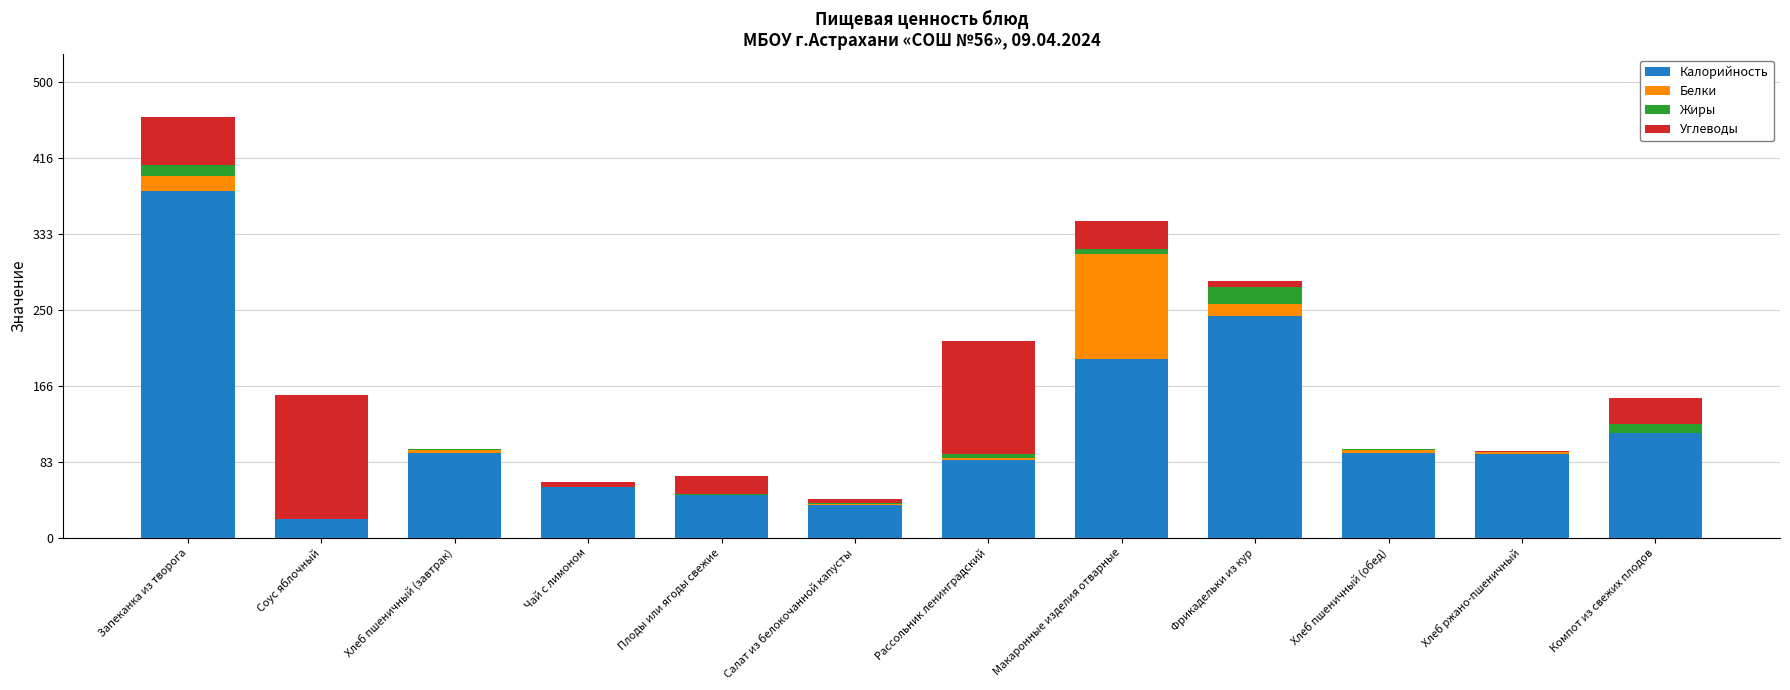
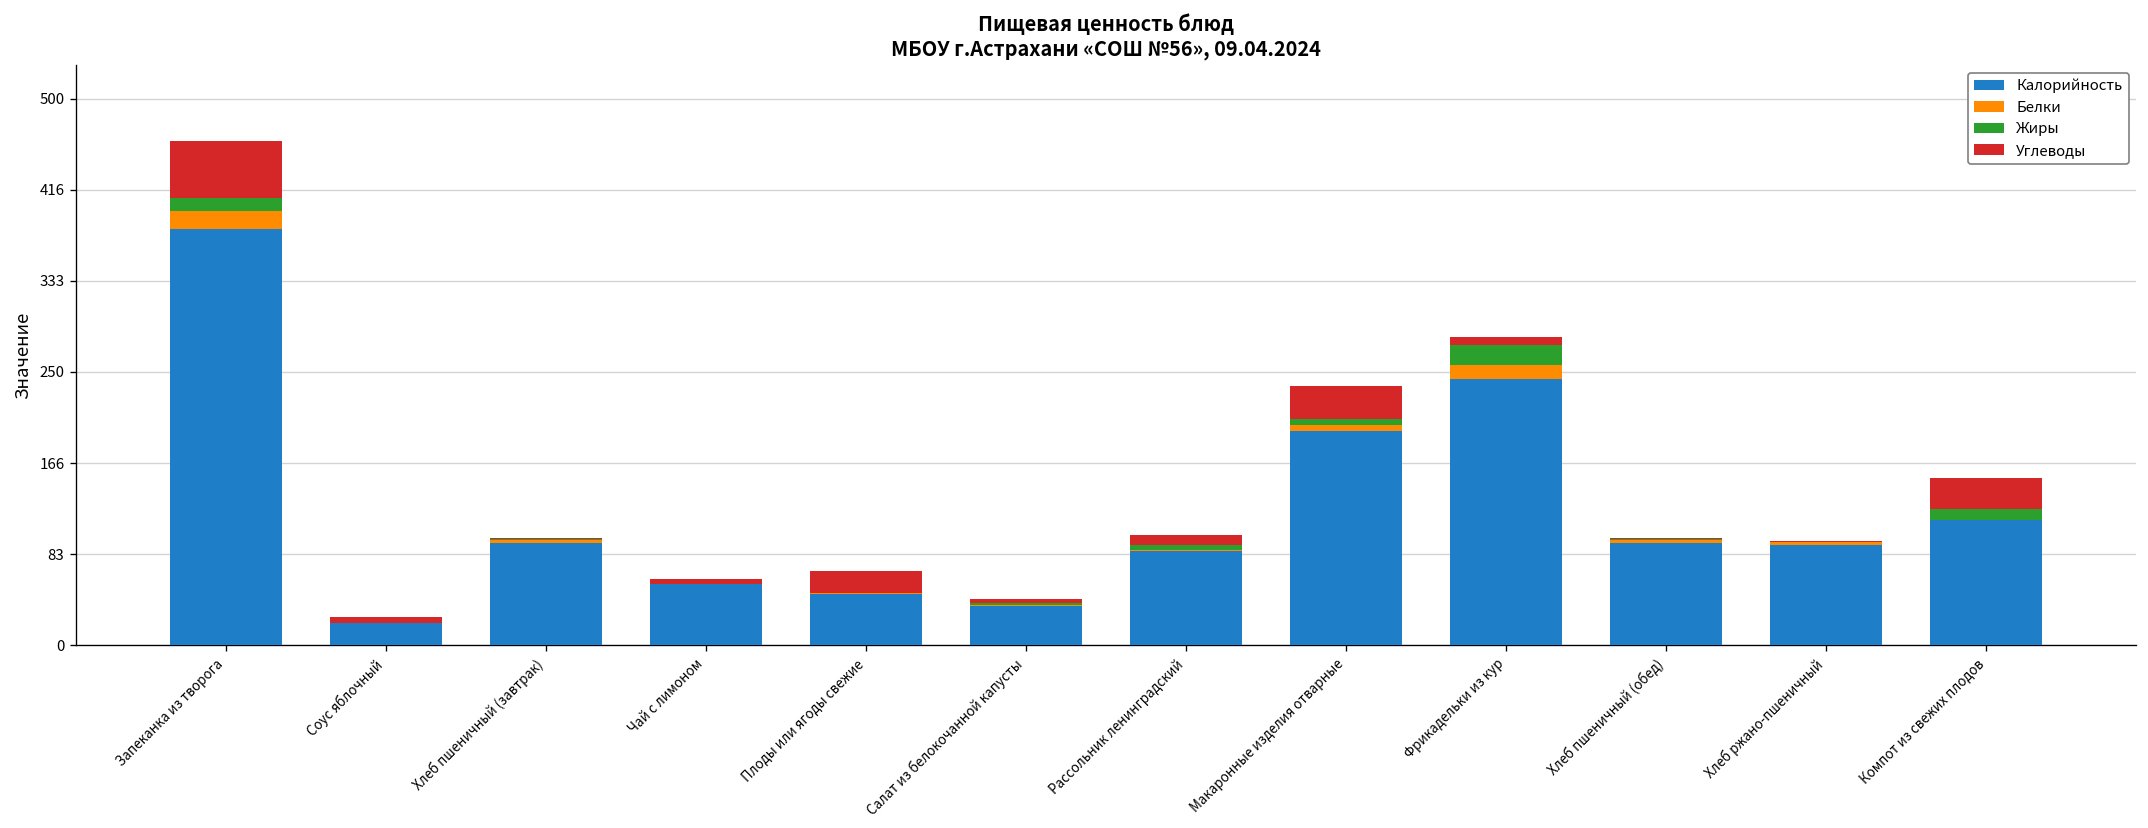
Углеводы, Соус яблочный: 140 -> 10
Углеводы, Рассольник ленинградский: 120 -> 10
Белки, Макаронные изделия отварные: 120 -> 10
